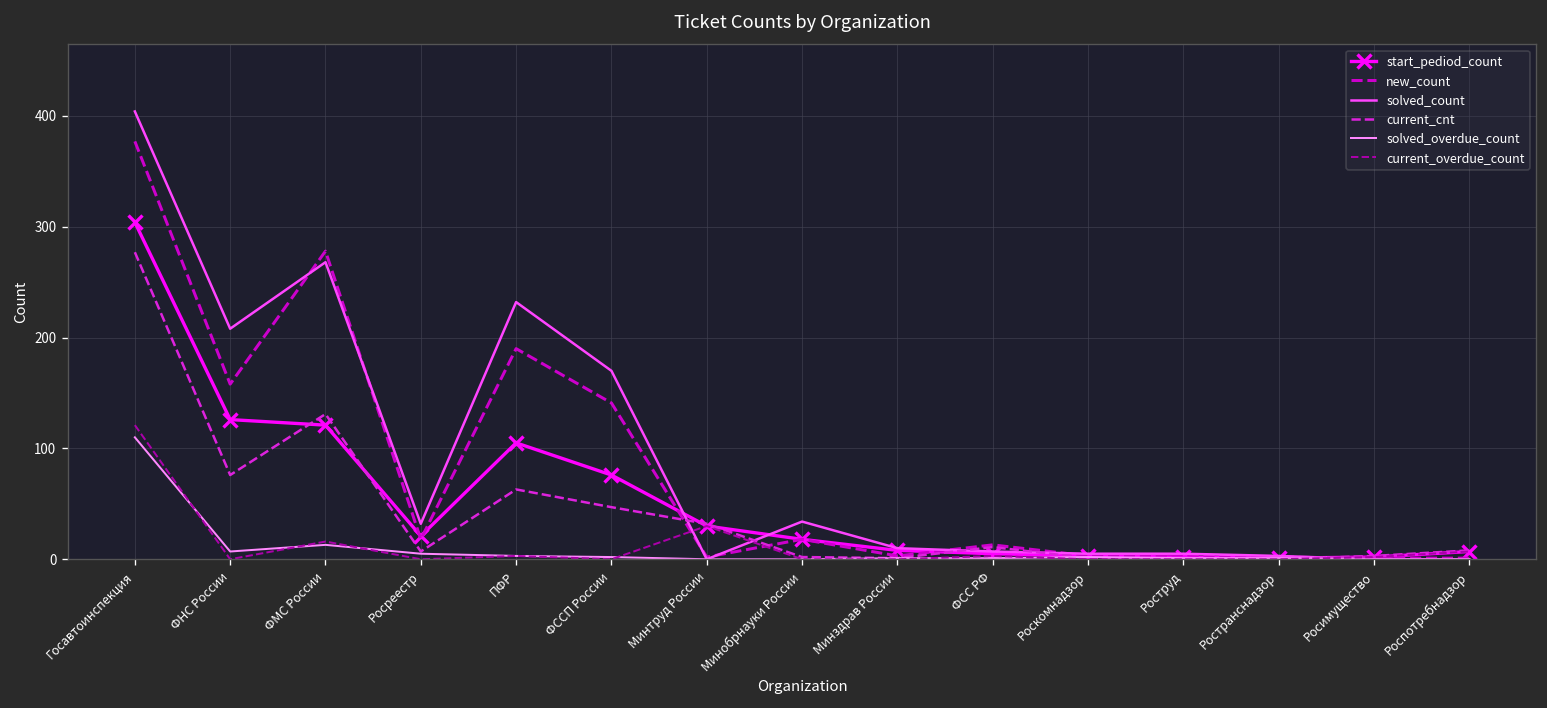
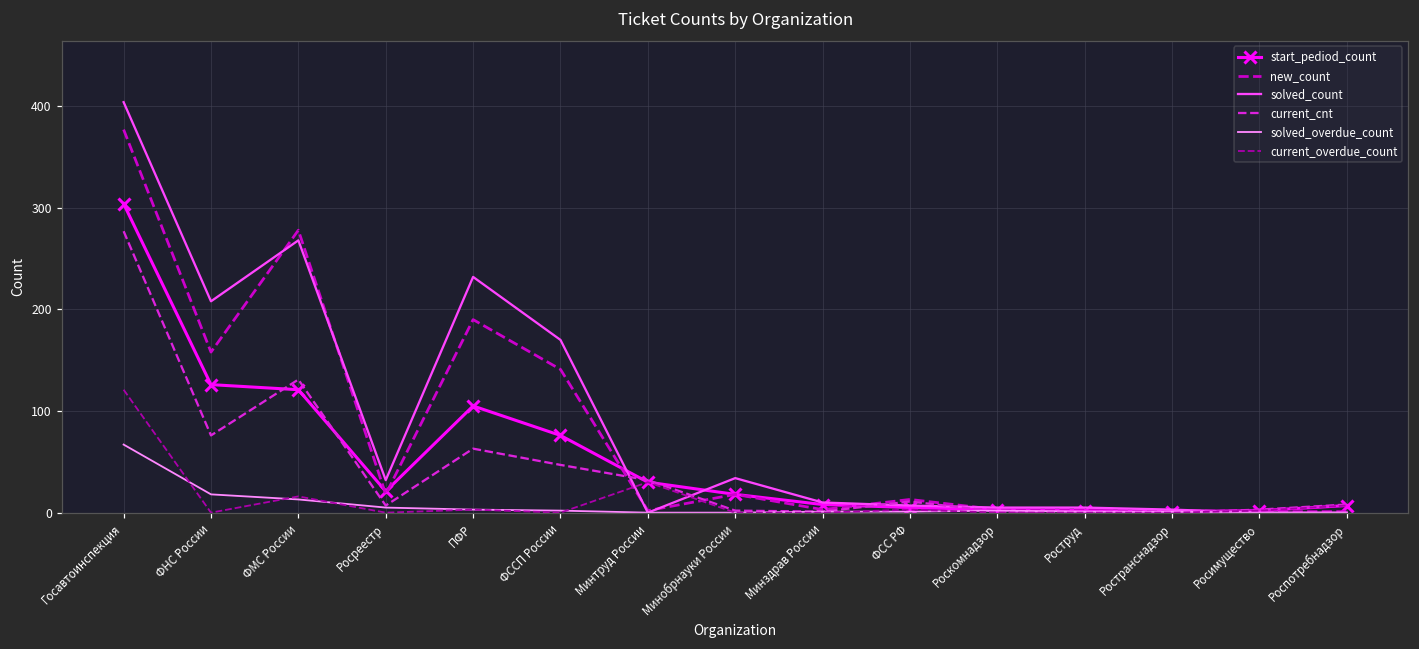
solved_overdue_count, Госавтоинспекция: 110 -> 70
solved_overdue_count, ФНС России: 10 -> 20
